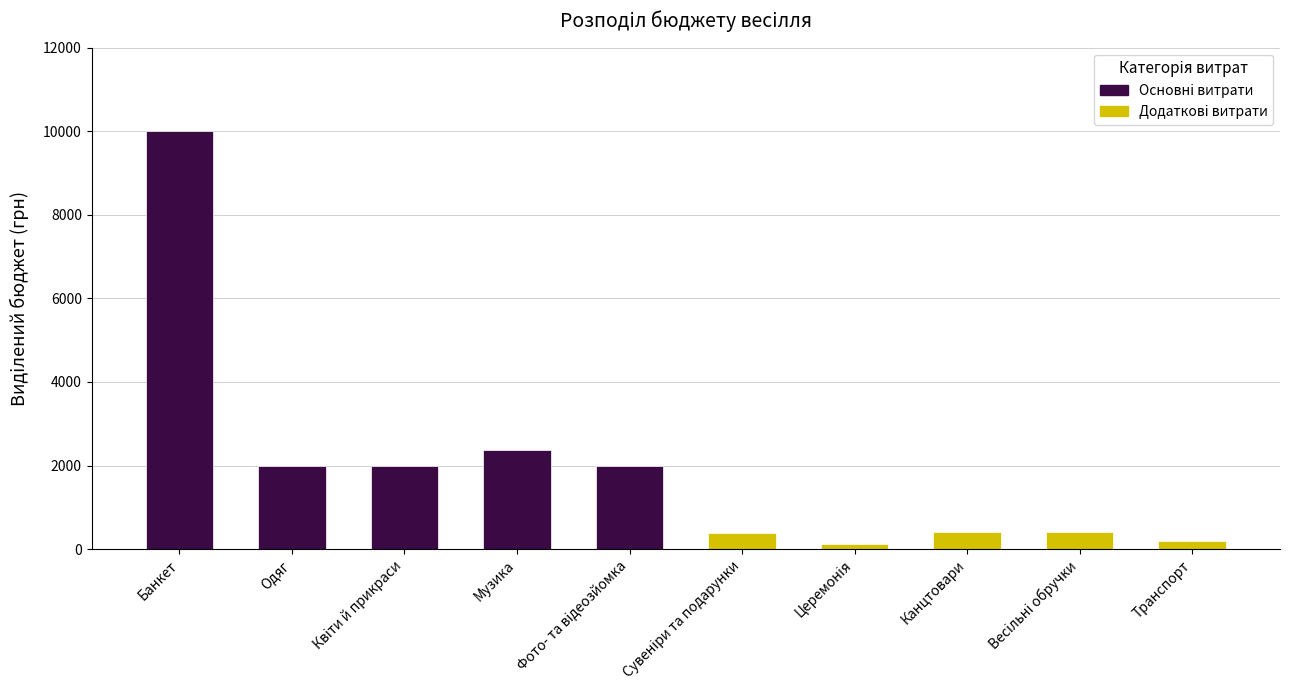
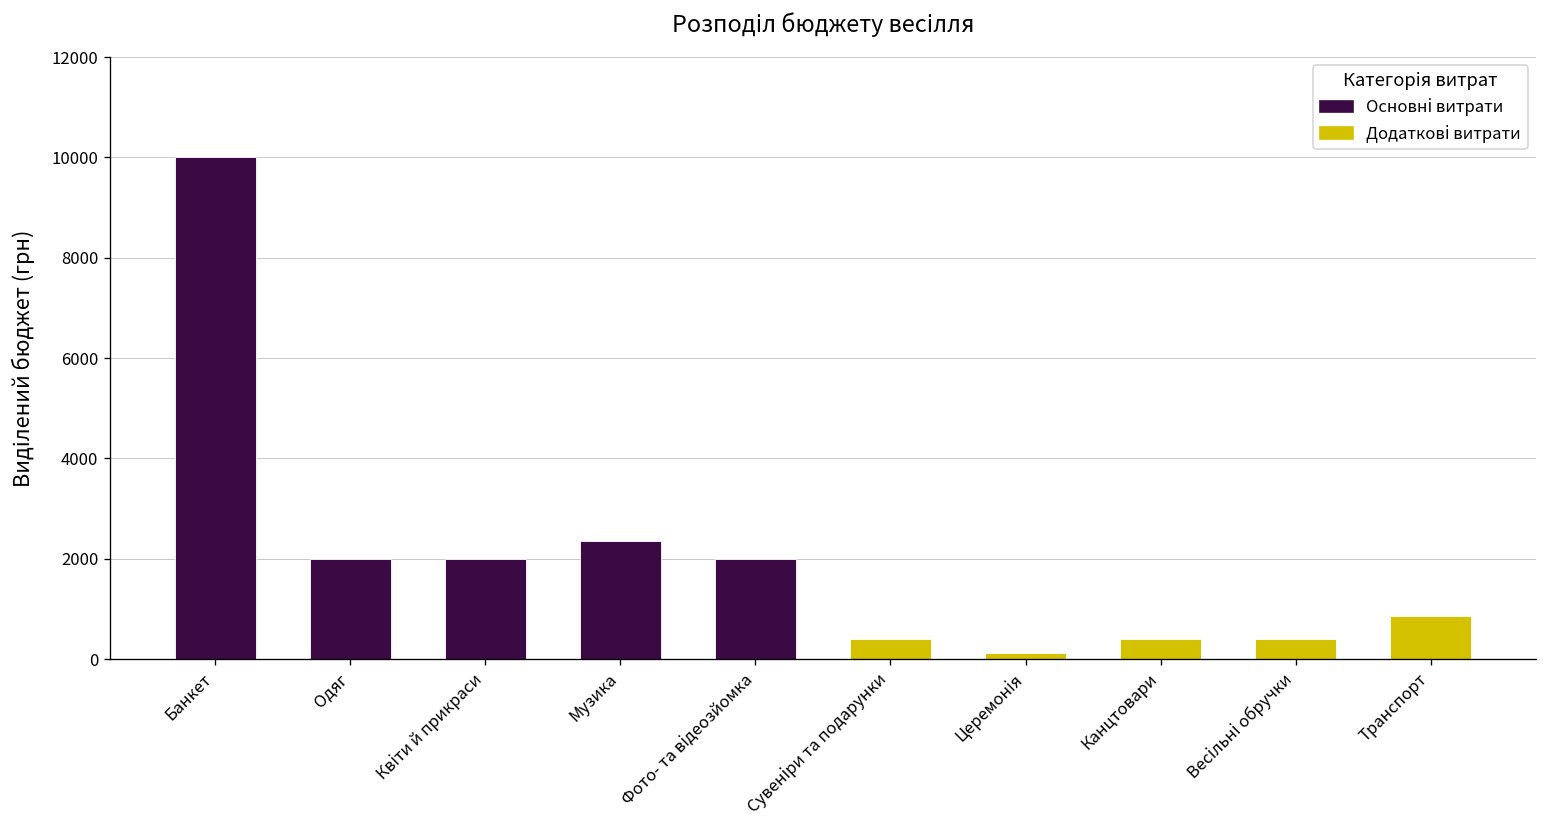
Додаткові витрати, Транспорт: 200 -> 900
